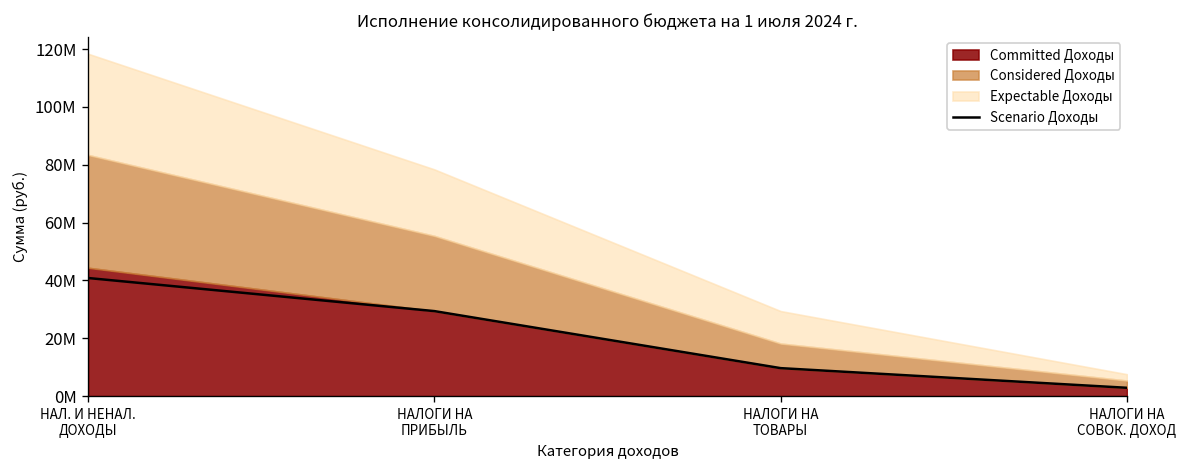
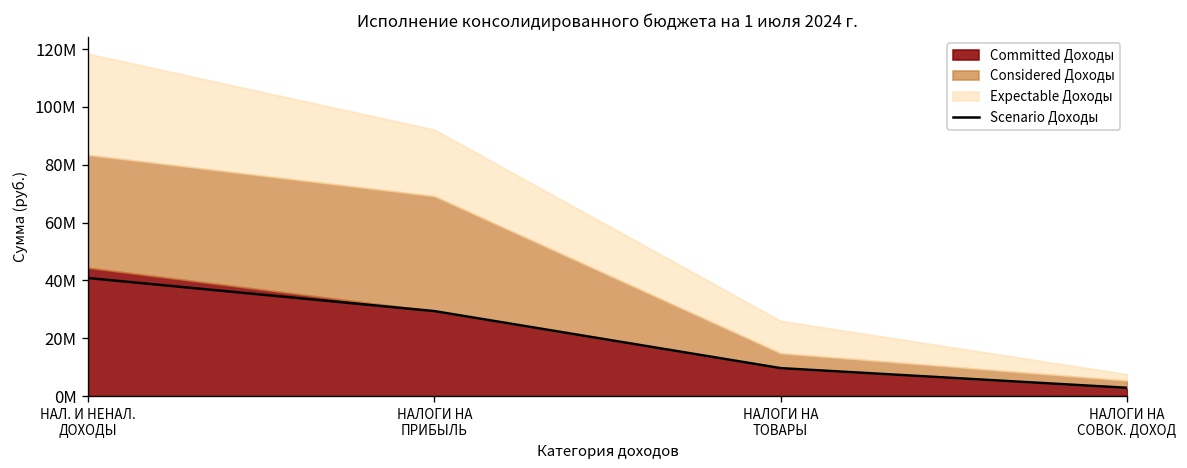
Considered Доходы, НАЛОГИ НА ПРИБЫЛЬ: 26000000 -> 40000000
Considered Доходы, НАЛОГИ НА ТОВАРЫ: 9000000 -> 5000000
